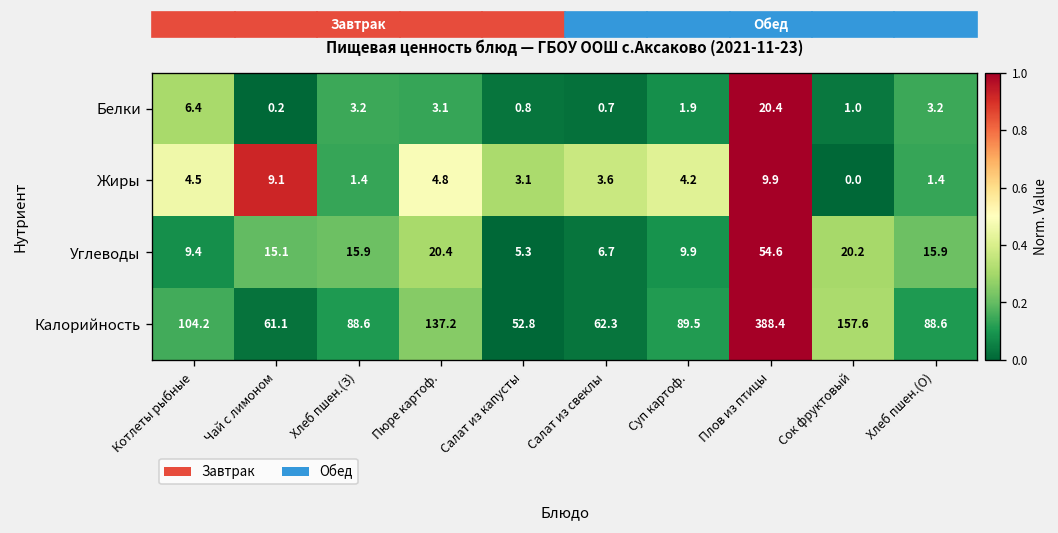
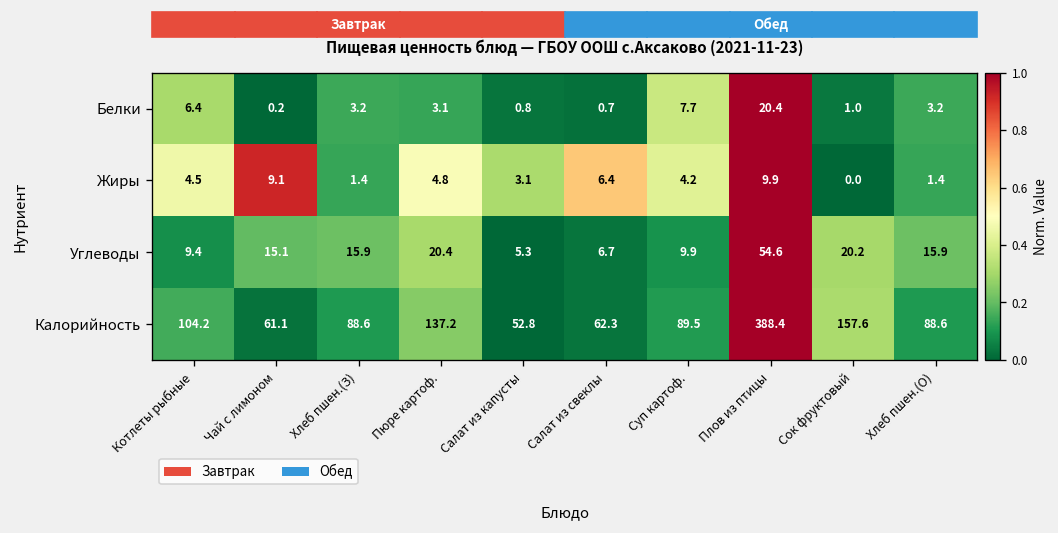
Белки, Суп картоф.: 1.9 -> 7.7
Жиры, Салат из свеклы: 3.6 -> 6.4
